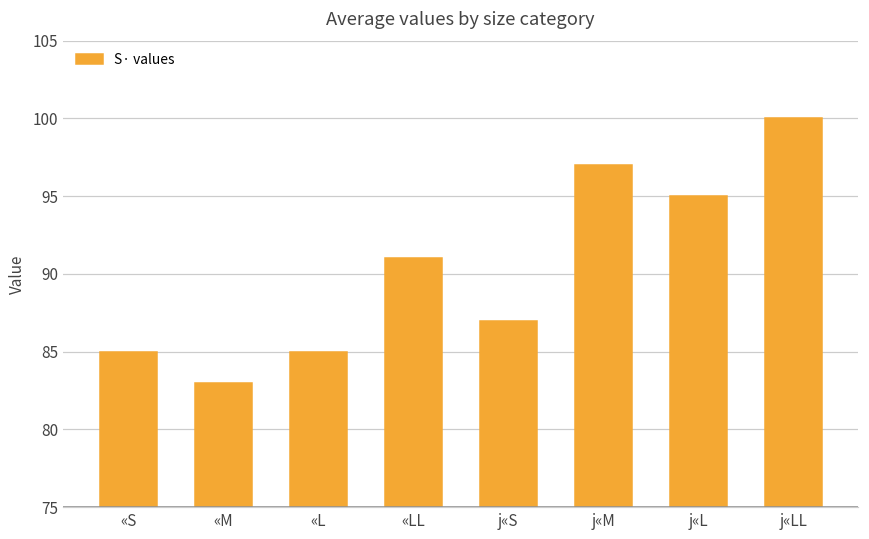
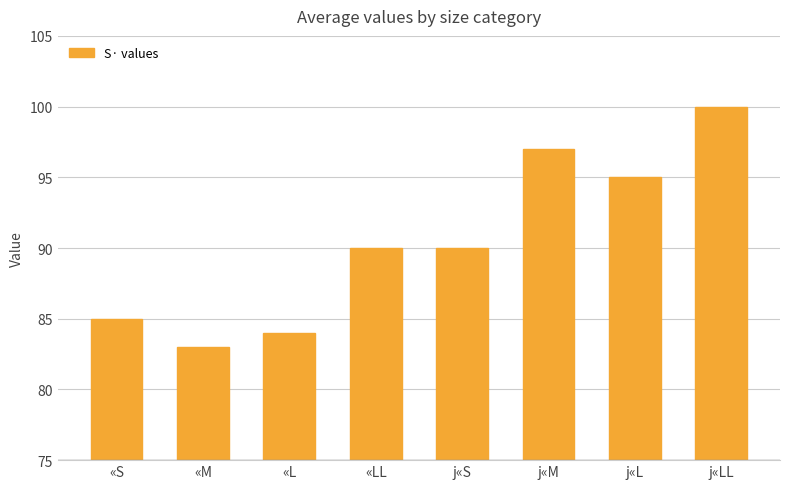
«L: 85 -> 84
«LL: 91 -> 90
j«S: 87 -> 90
